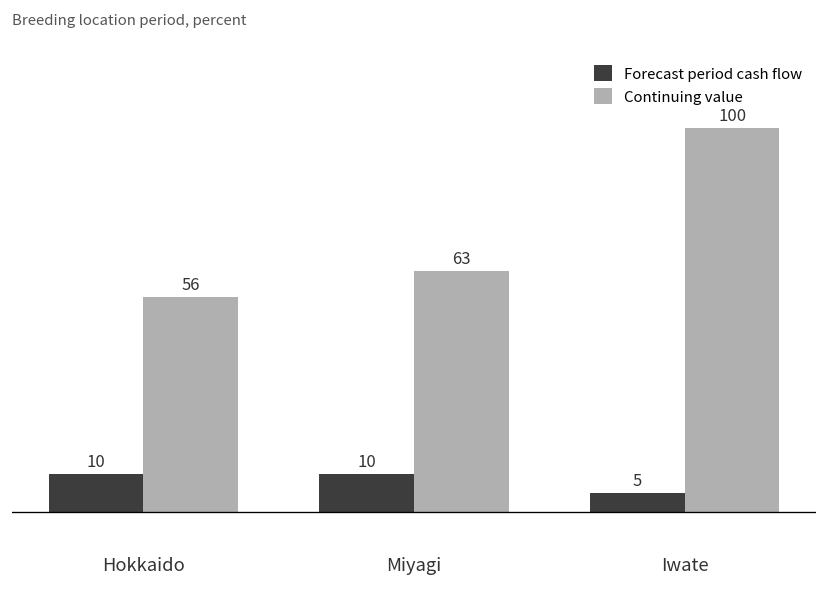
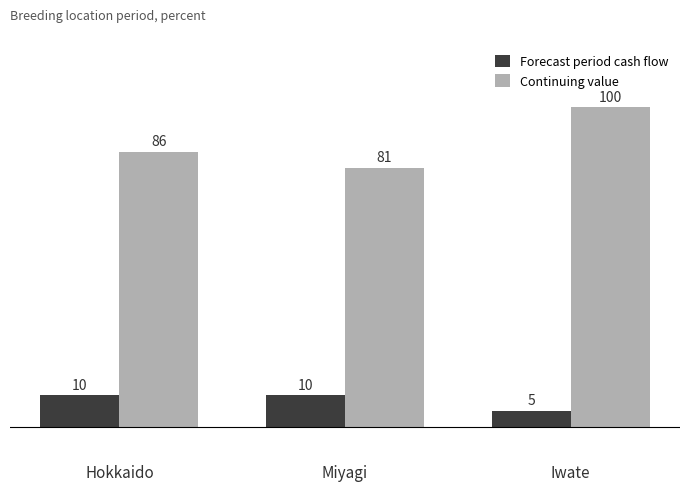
Continuing value, Hokkaido: 56 -> 86
Continuing value, Miyagi: 63 -> 81
